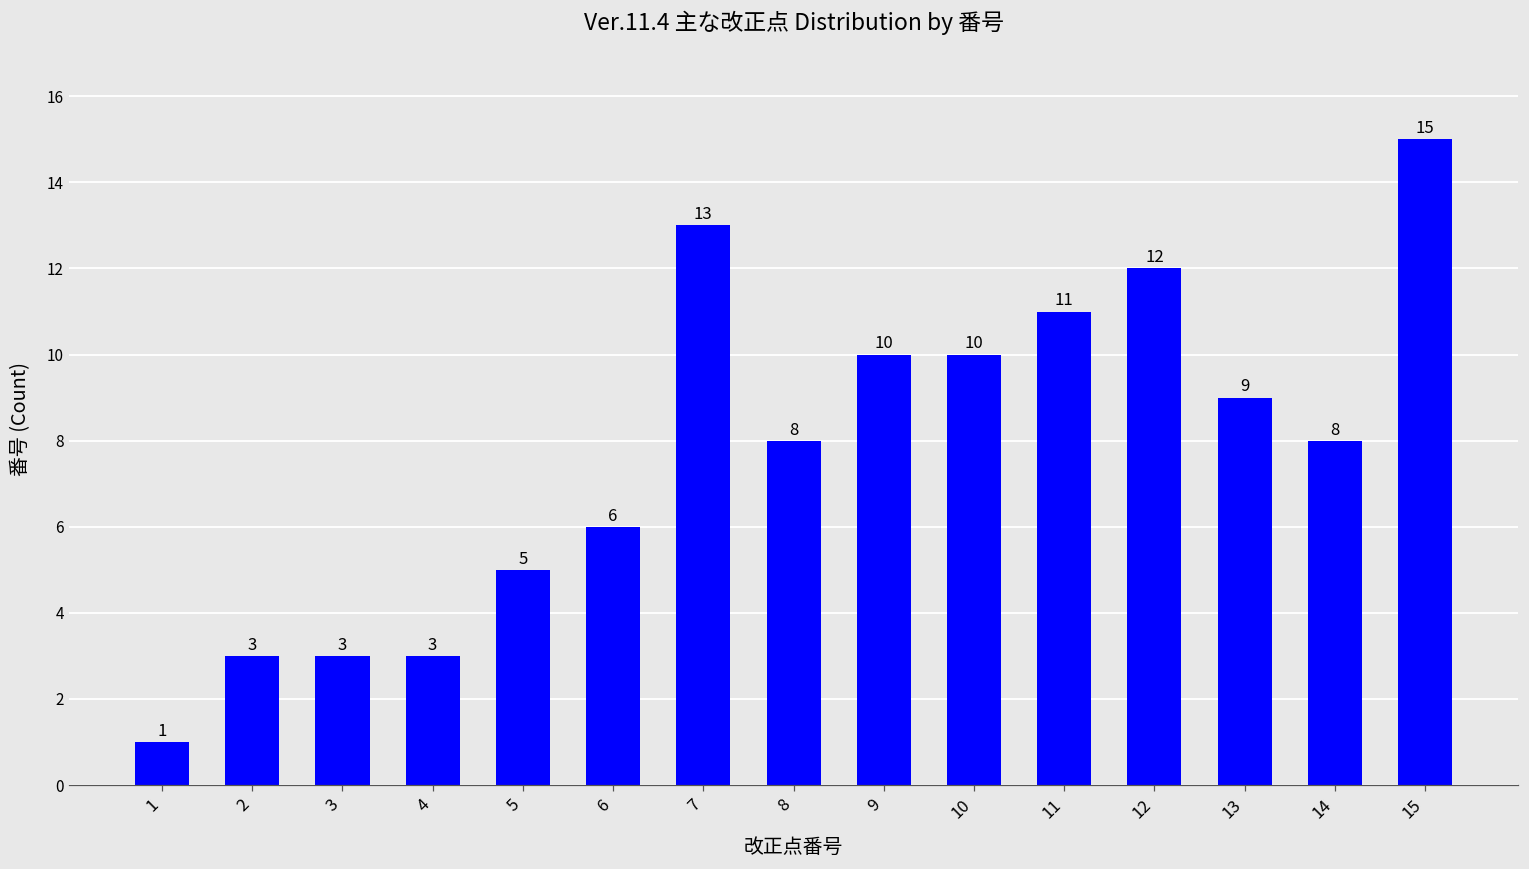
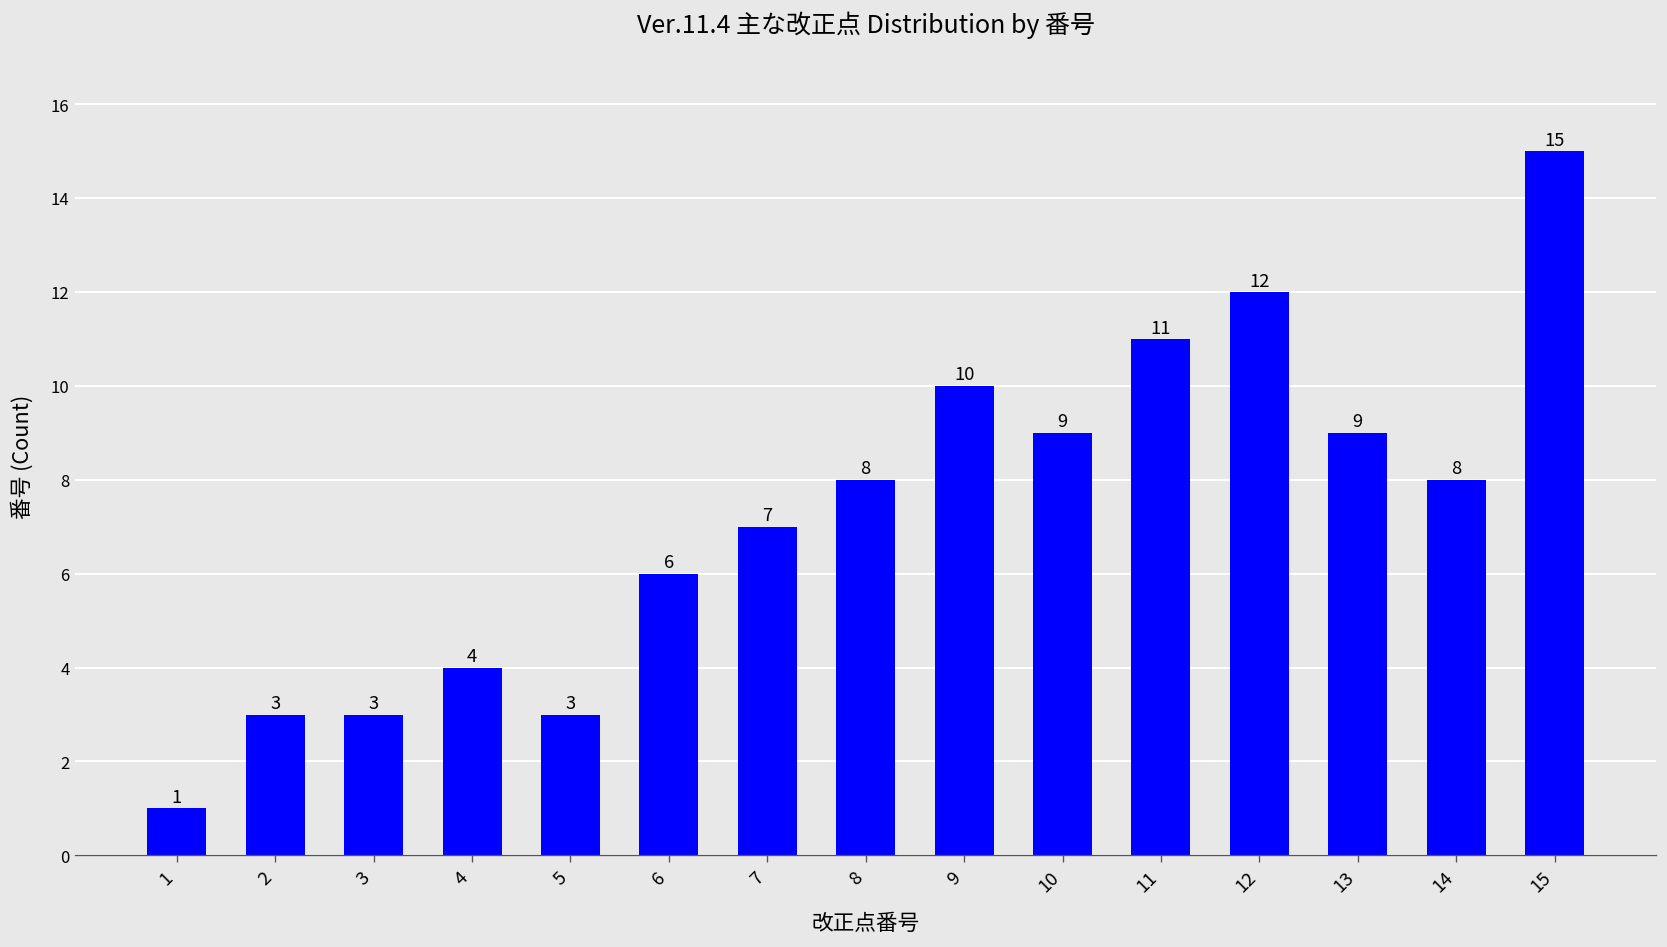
4: 3 -> 4
5: 5 -> 3
7: 13 -> 7
10: 10 -> 9
